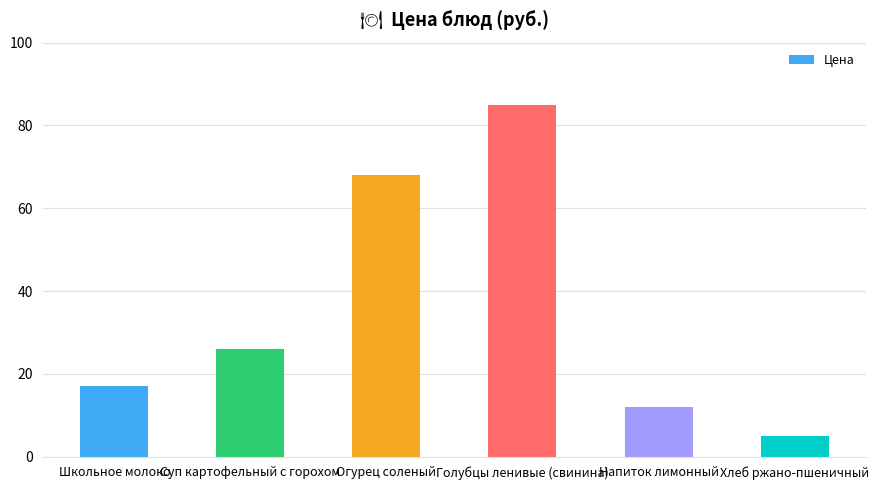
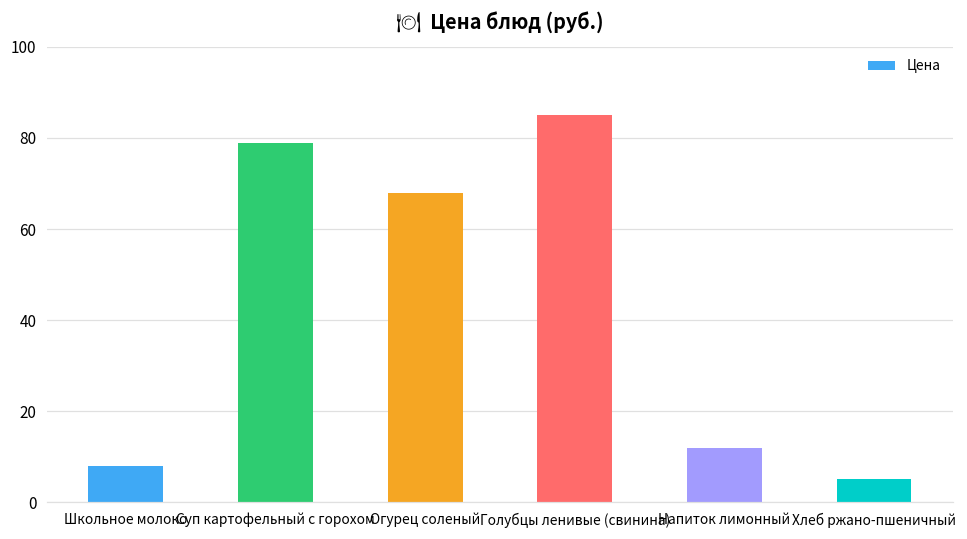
Школьное молоко: 17 -> 8
Суп картофельный с горохом: 26 -> 79
